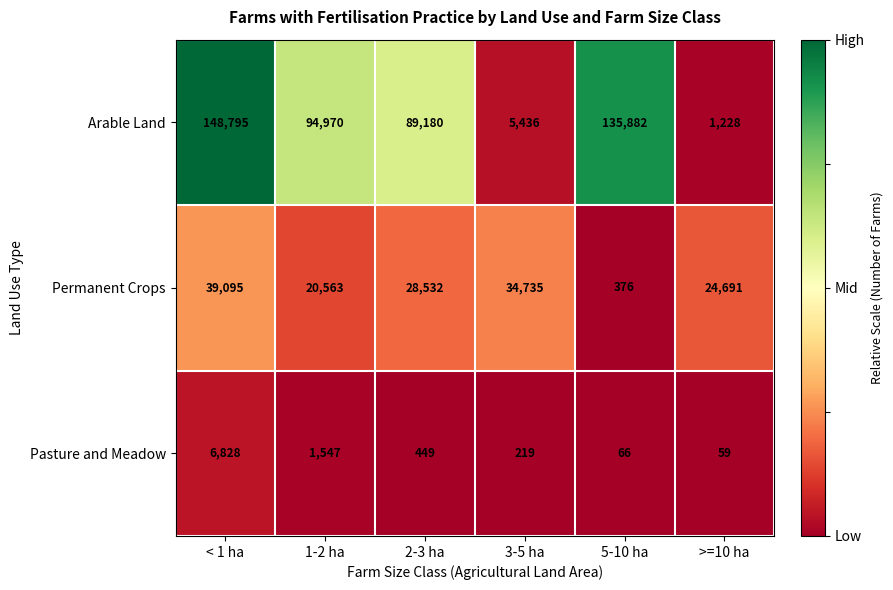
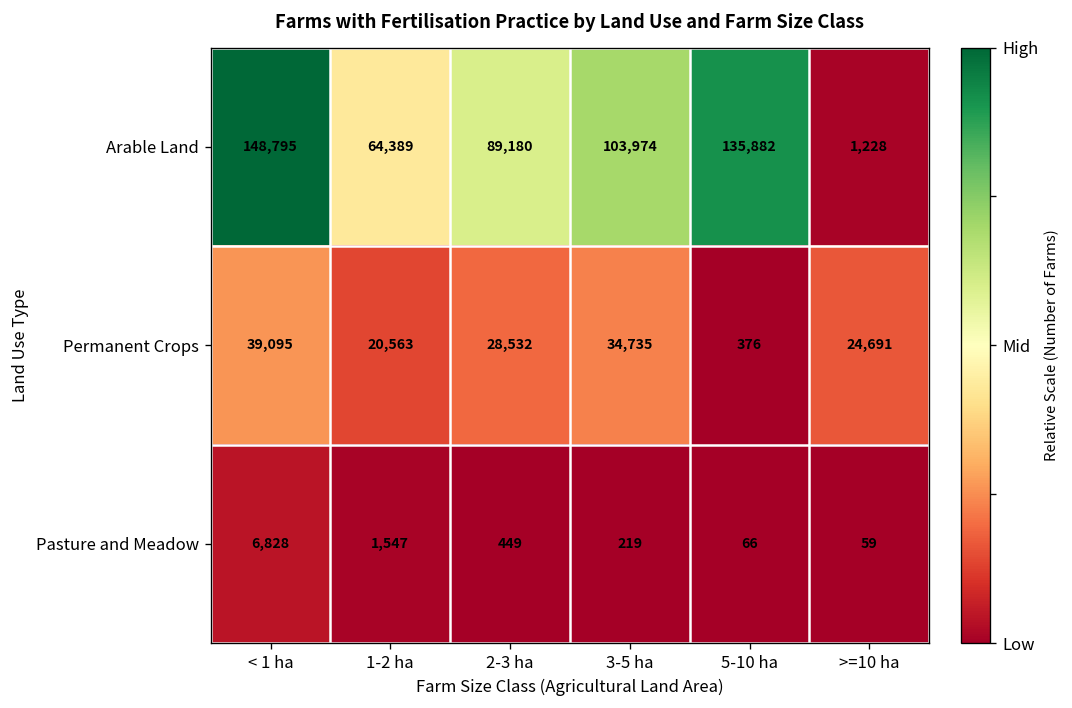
Arable Land, 1-2 ha: 94,970 -> 64,389
Arable Land, 3-5 ha: 5,436 -> 103,974
